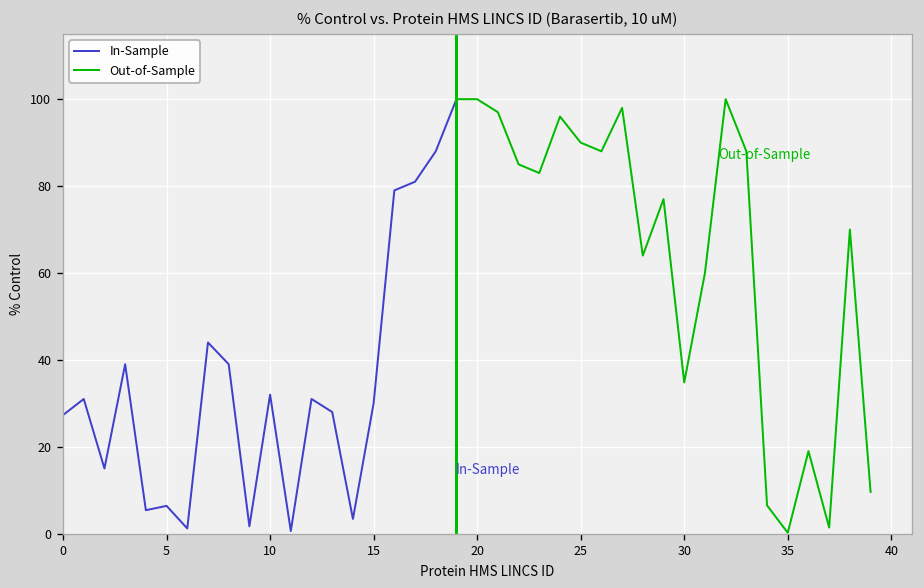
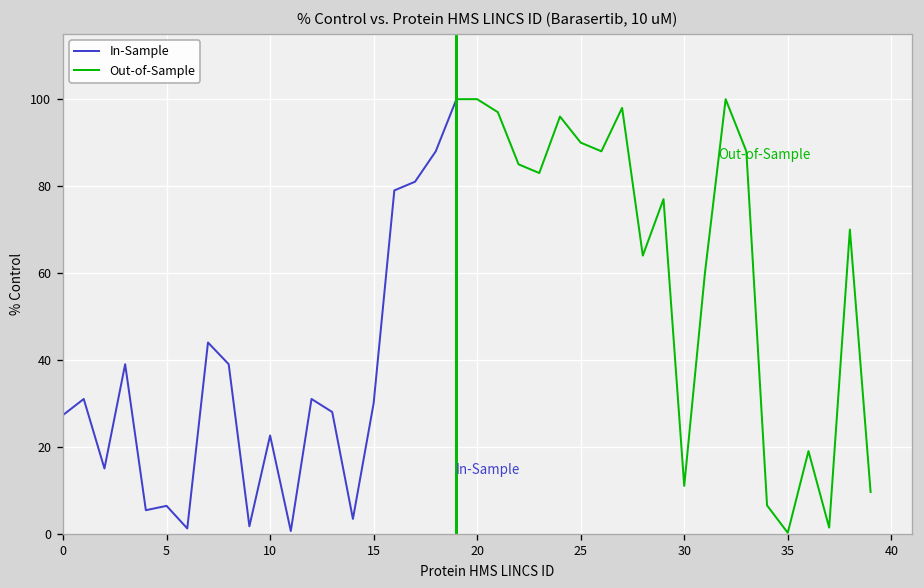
In-Sample, 10: 32 -> 23
Out-of-Sample, 30: 35 -> 11
